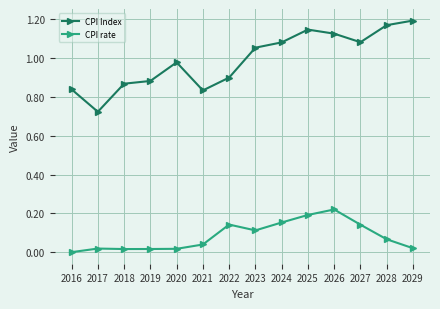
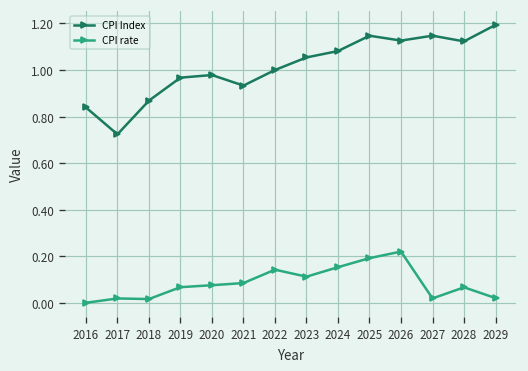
CPI Index, 2019: 0.88 -> 0.97
CPI rate, 2019: 0.02 -> 0.07
CPI rate, 2020: 0.02 -> 0.08
CPI Index, 2021: 0.83 -> 0.93
CPI rate, 2021: 0.04 -> 0.08
CPI Index, 2022: 0.9 -> 1.0
CPI Index, 2027: 1.08 -> 1.15
CPI rate, 2027: 0.14 -> 0.02
CPI Index, 2028: 1.17 -> 1.12
